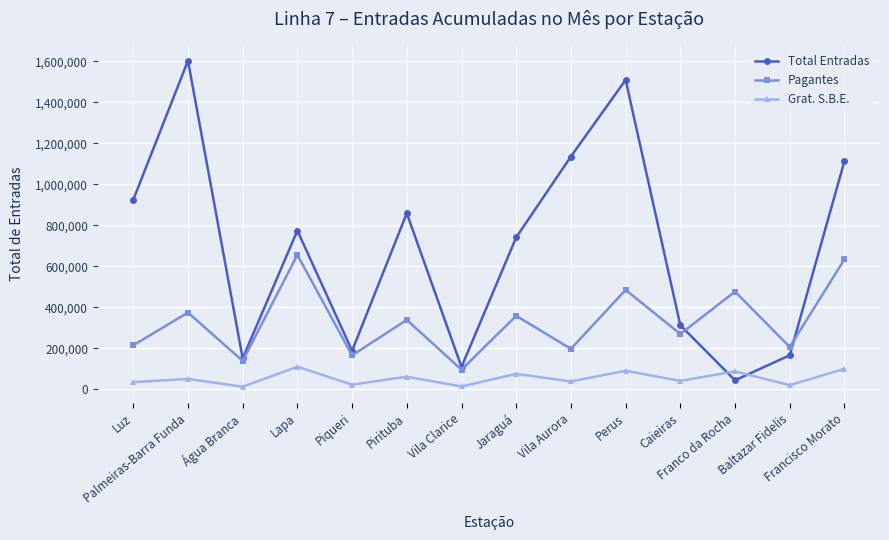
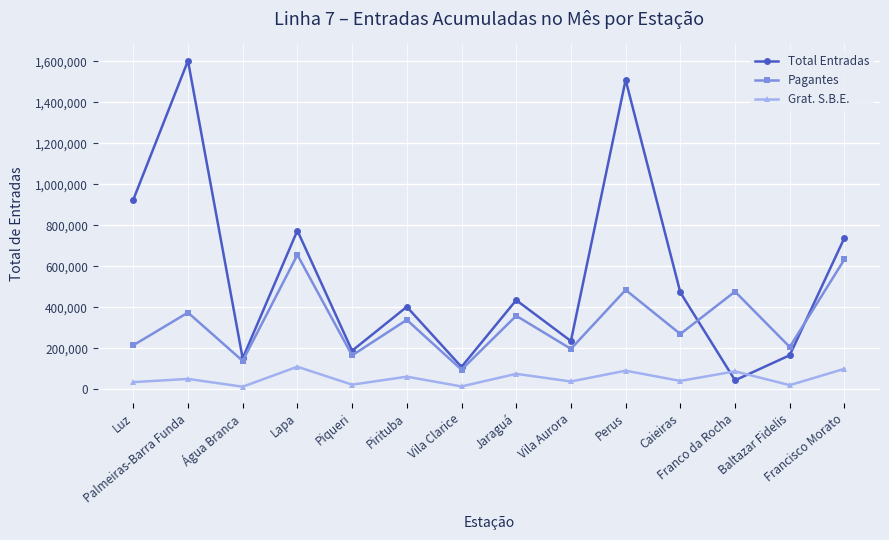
Total Entradas, Pirituba: 860,000 -> 400,000
Total Entradas, Jaraguá: 740,000 -> 430,000
Total Entradas, Vila Aurora: 1,140,000 -> 230,000
Total Entradas, Caieiras: 310,000 -> 470,000
Total Entradas, Francisco Morato: 1,110,000 -> 740,000
